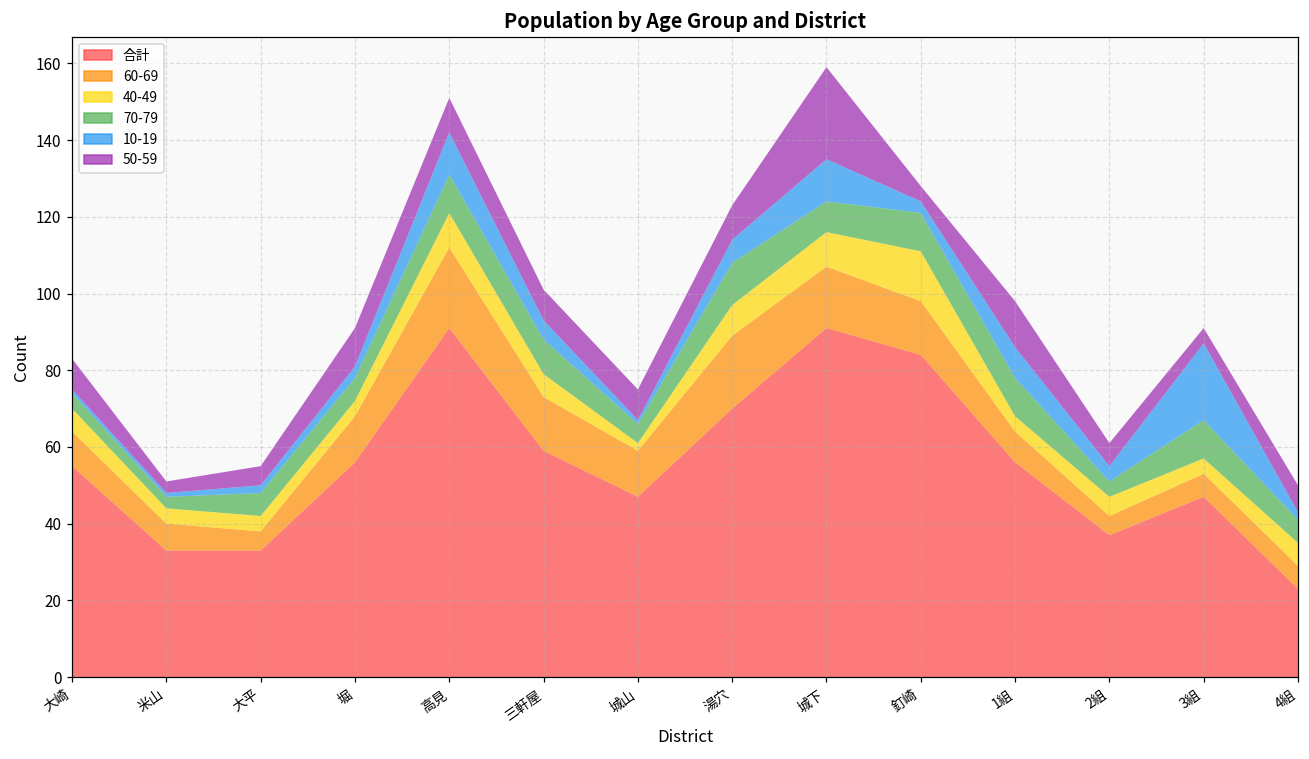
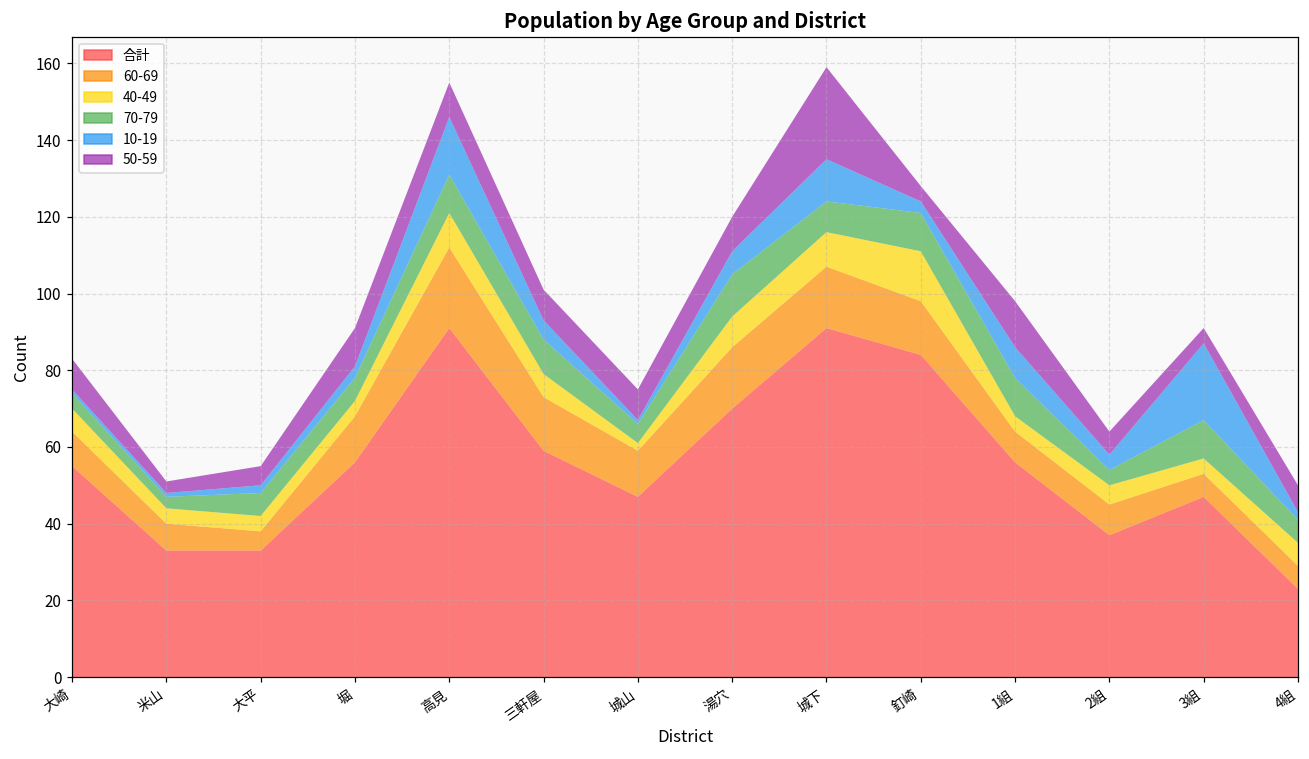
10-19, 高見: 11 -> 15
60-69, 湯穴: 19 -> 16
60-69, 2組: 5 -> 8
